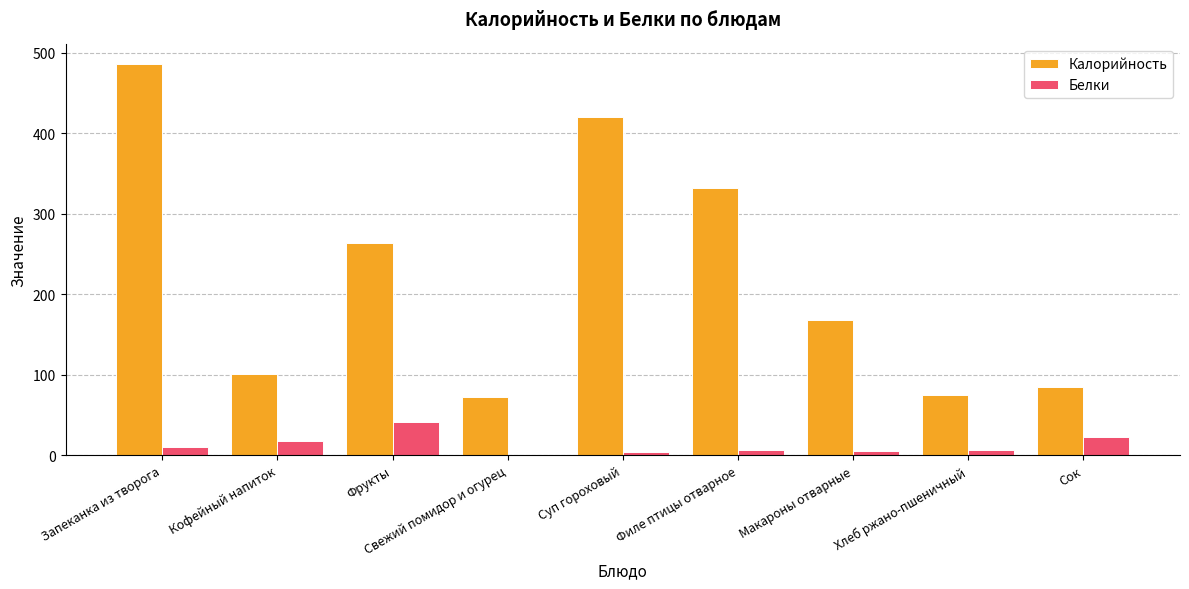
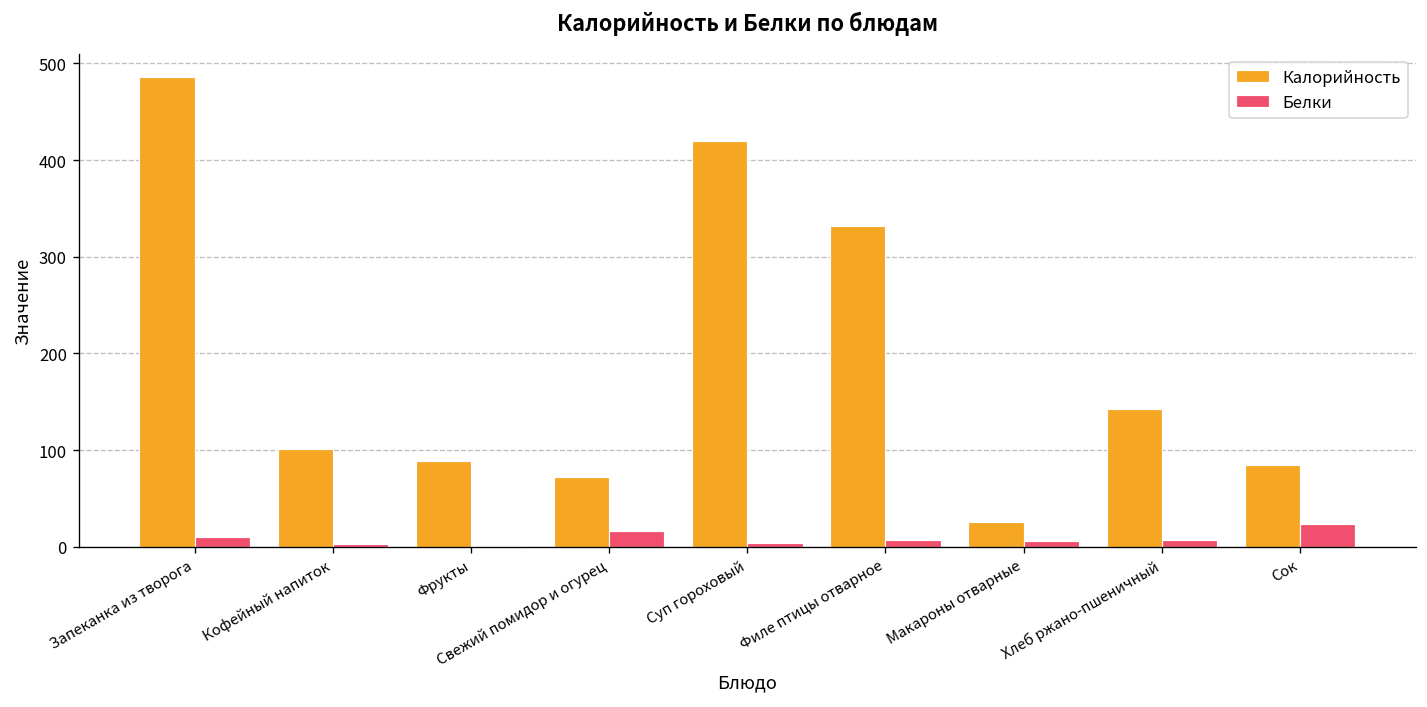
Белки, Кофейный напиток: 20 -> 0
Калорийность, Фрукты: 260 -> 90
Белки, Фрукты: 40 -> 0
Белки, Свежий помидор и огурец: 0 -> 20
Калорийность, Макароны отварные: 170 -> 30
Калорийность, Хлеб ржано-пшеничный: 80 -> 140
